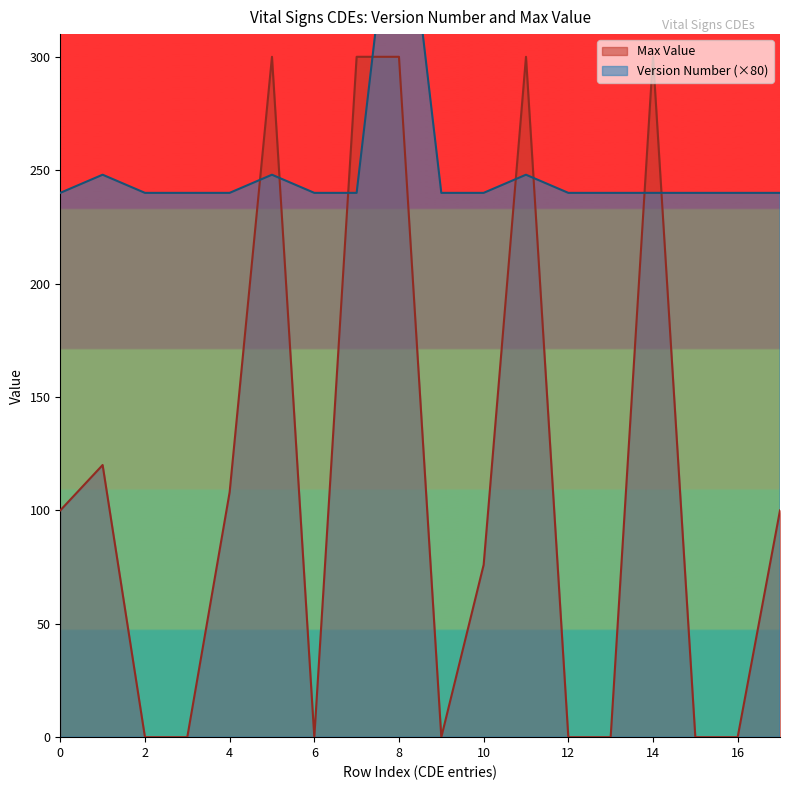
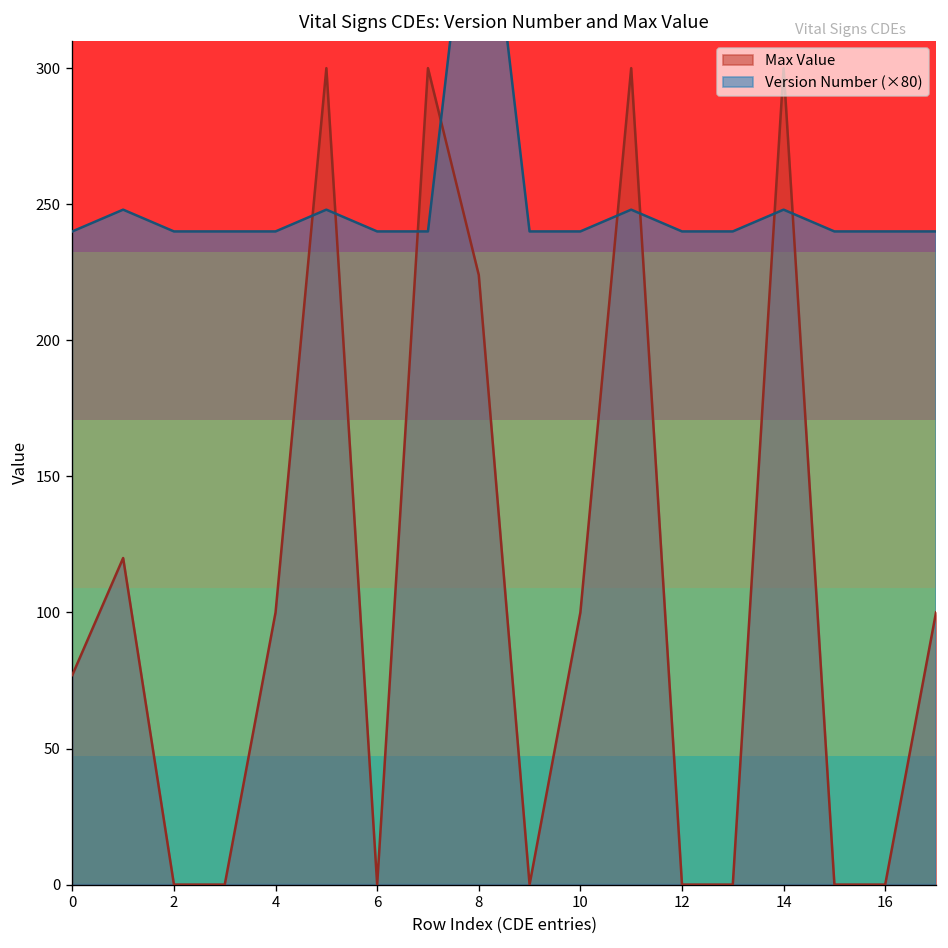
Max Value, 0: 100 -> 77
Max Value, 4: 108 -> 100
Max Value, 8: 300 -> 224
Max Value, 10: 76 -> 100
Version Number (×80), 14: 240 -> 248
